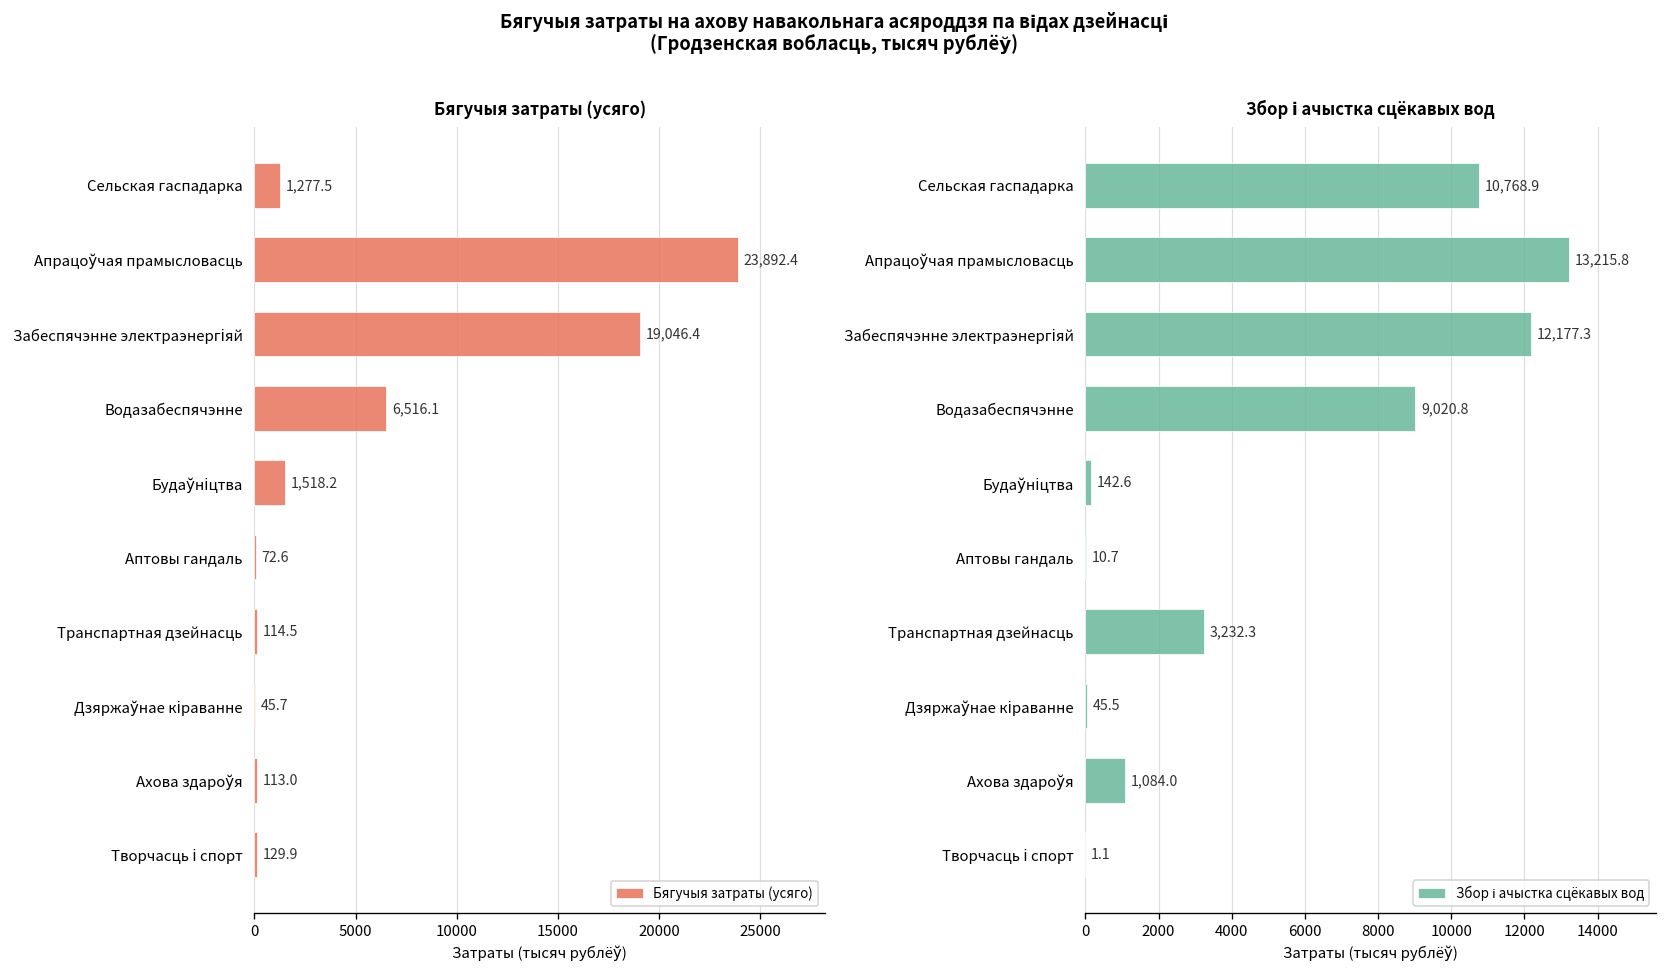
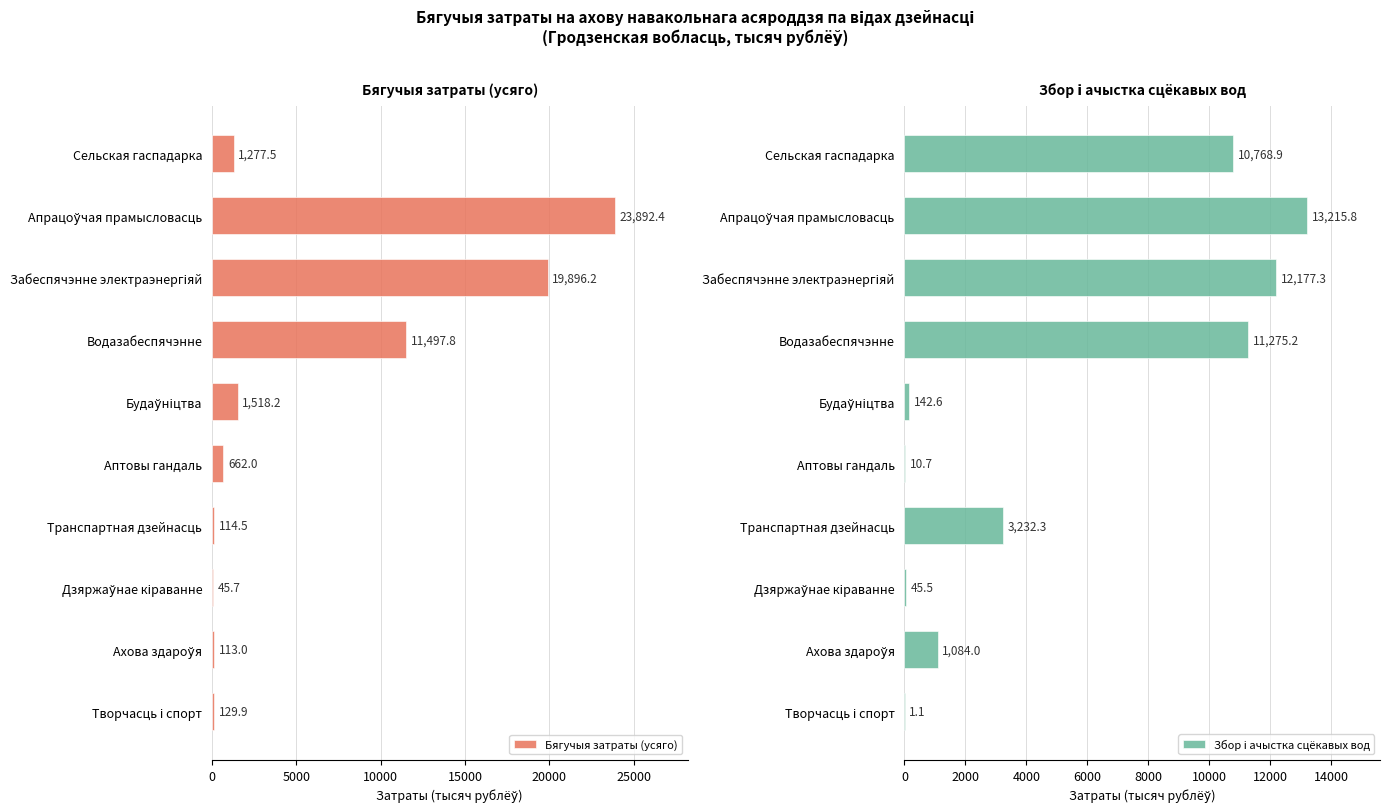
Бягучыя затраты (усяго), Забеспячэнне электраэнергіяй: 19,046.4 -> 19,896.2
Бягучыя затраты (усяго), Водазабеспячэнне: 6,516.1 -> 11,497.8
Бягучыя затраты (усяго), Аптовы гандаль: 72.6 -> 662.0
Збор і ачыстка сцёкавых вод, Водазабеспячэнне: 9,020.8 -> 11,275.2
